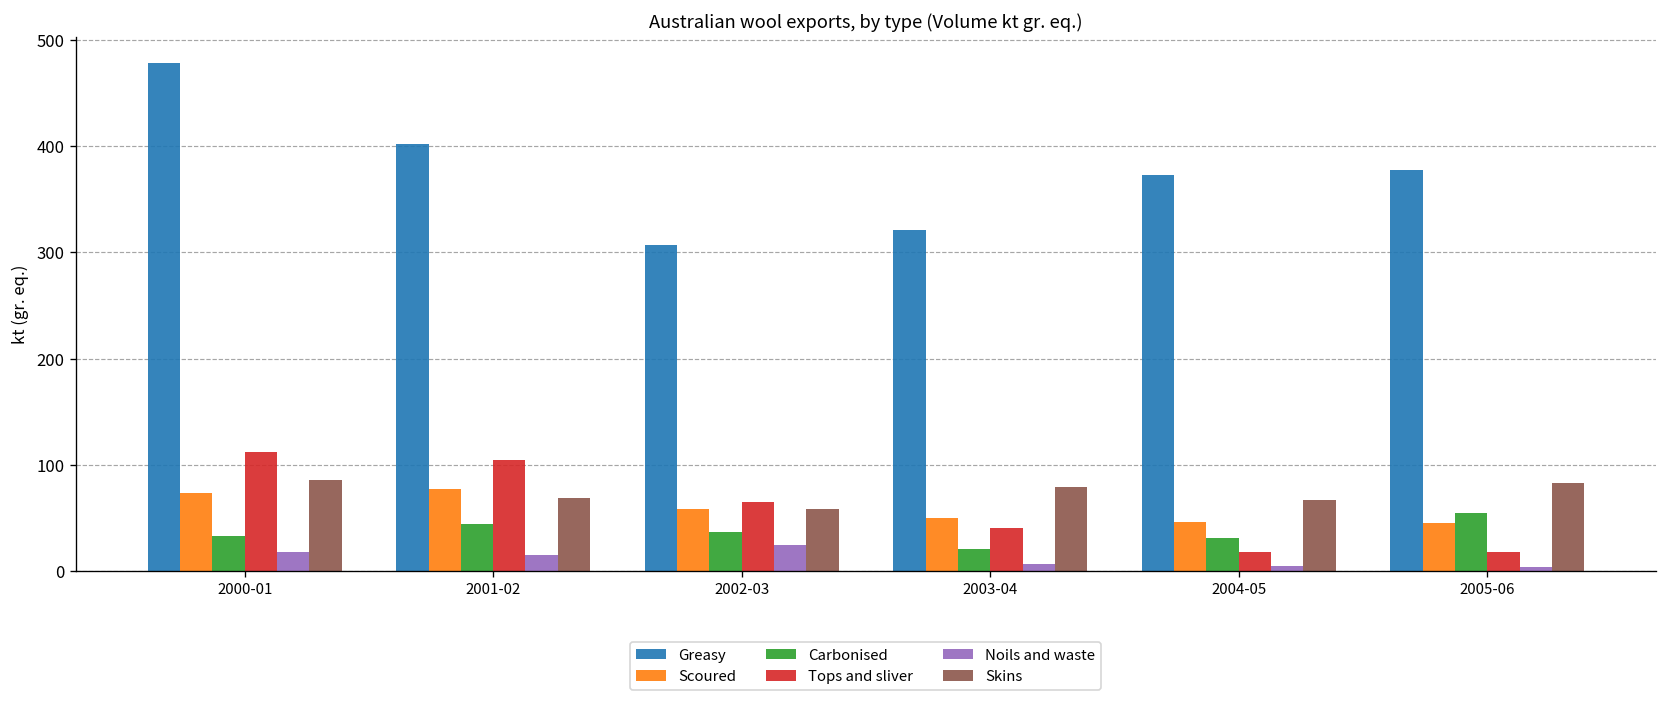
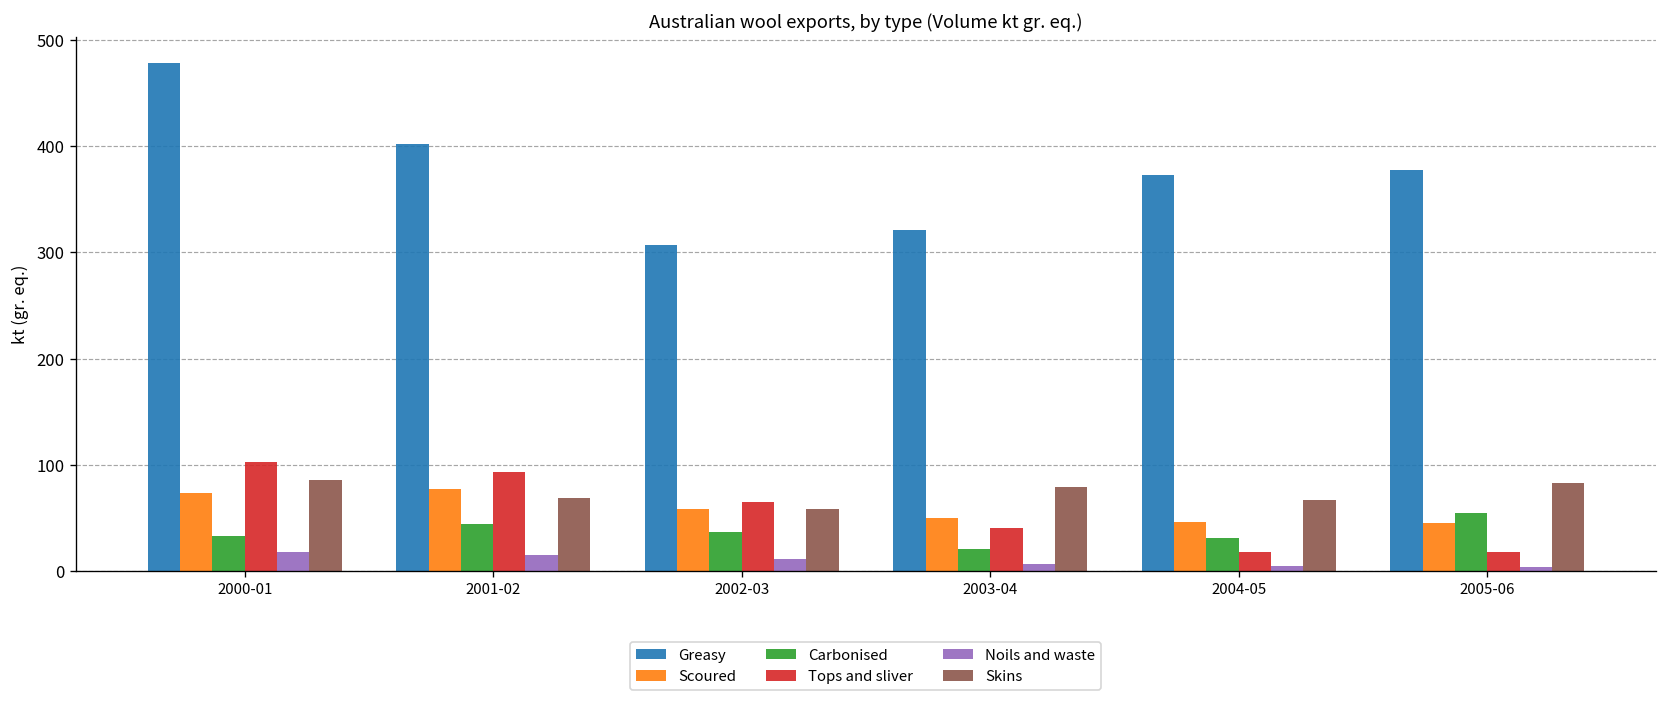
Tops and sliver, 2000-01: 110 -> 100
Tops and sliver, 2001-02: 100 -> 90
Noils and waste, 2002-03: 20 -> 10
